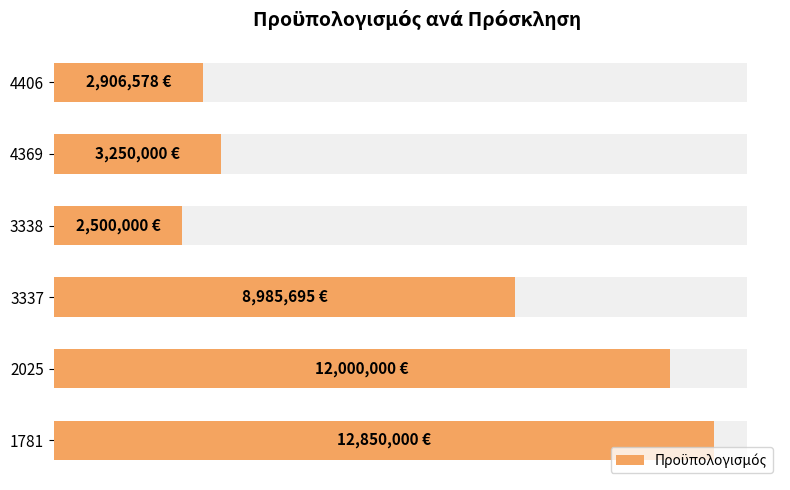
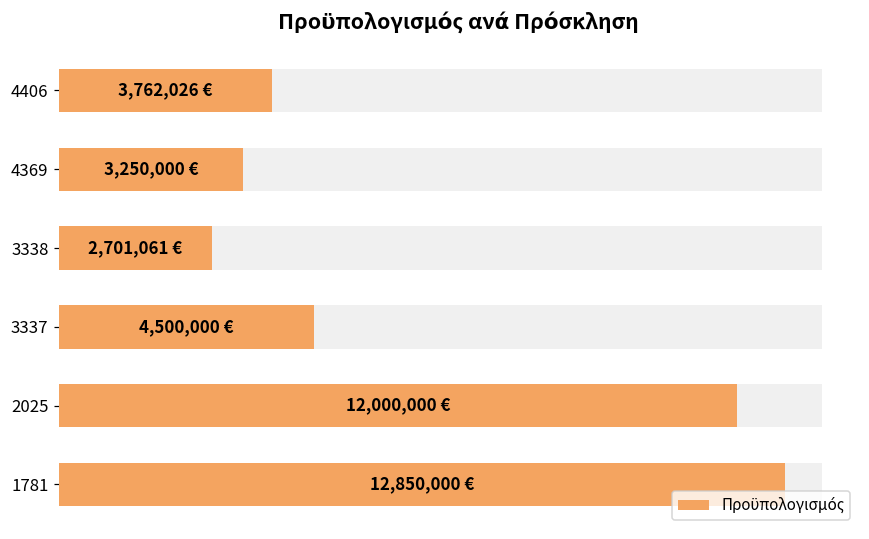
Προϋπολογισμός, 4406: 2,906,578 -> 3,762,026
Προϋπολογισμός, 3338: 2,500,000 -> 2,701,061
Προϋπολογισμός, 3337: 8,985,695 -> 4,500,000
